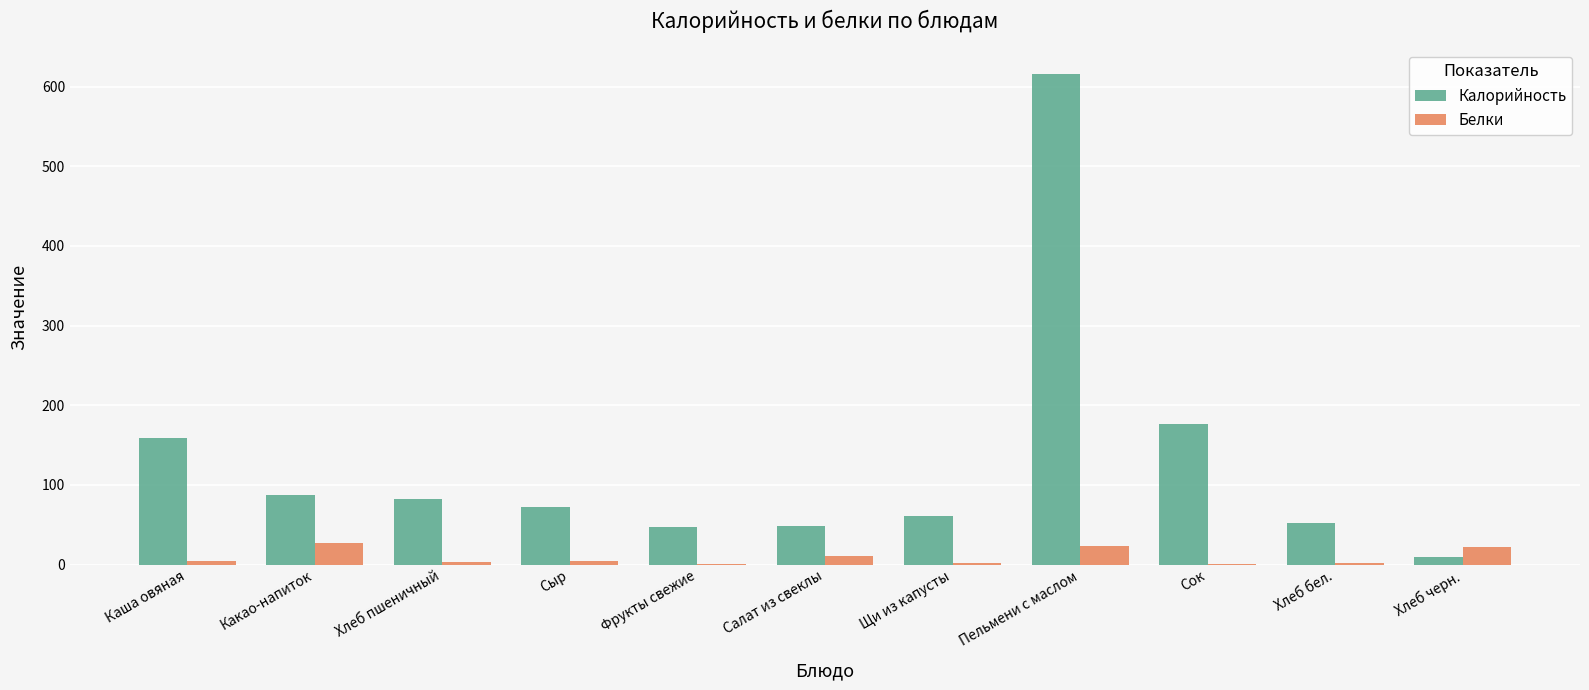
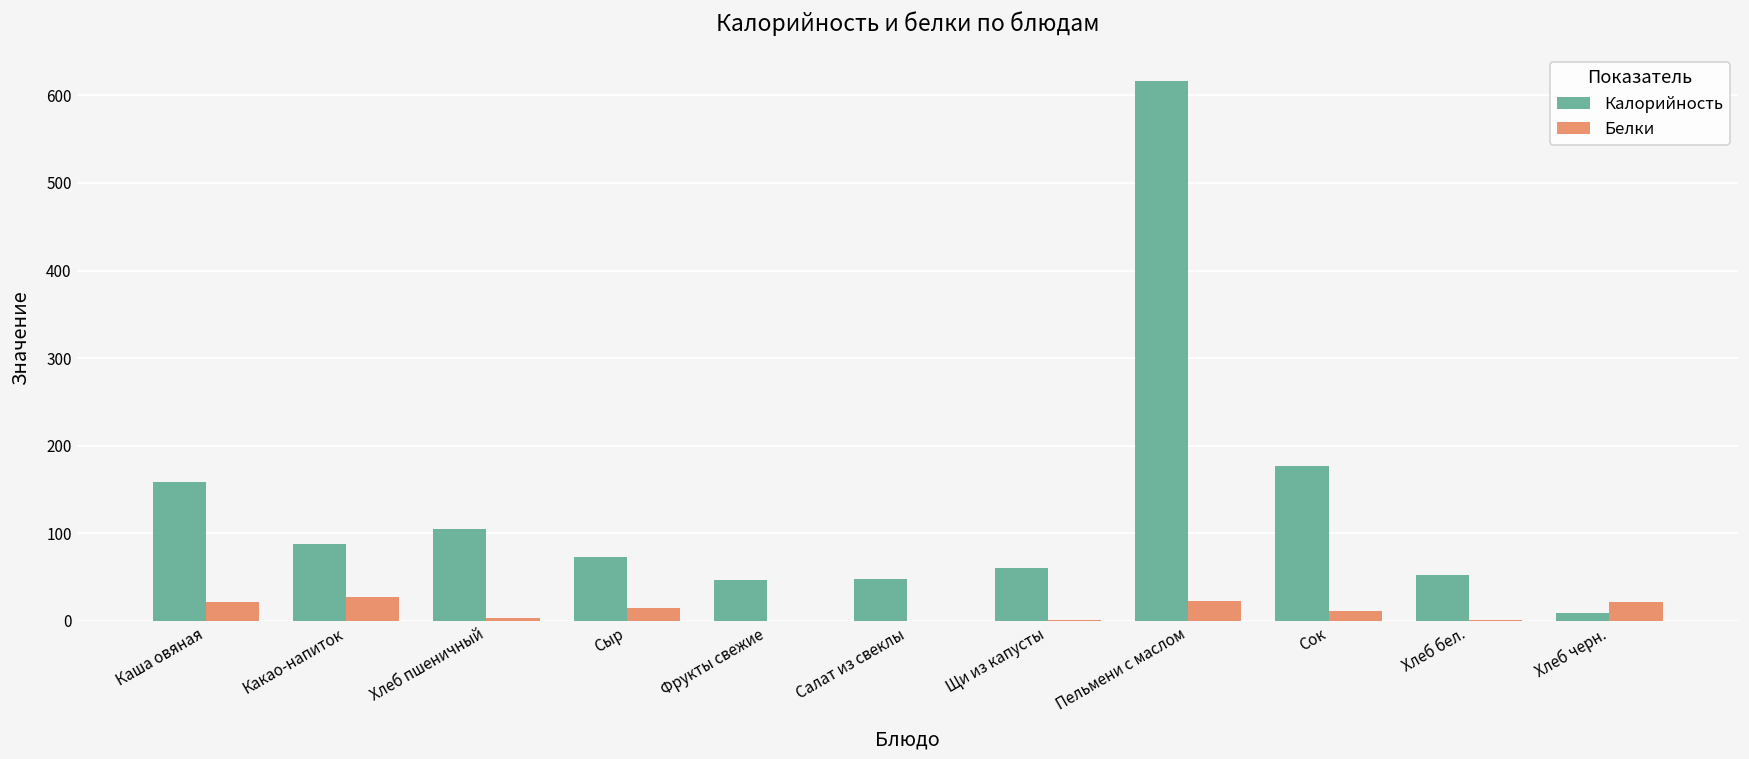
Белки, Каша овяная: 0 -> 20
Калорийность, Хлеб пшеничный: 80 -> 100
Белки, Сыр: 0 -> 20
Белки, Салат из свеклы: 10 -> 0
Белки, Сок: 0 -> 10
